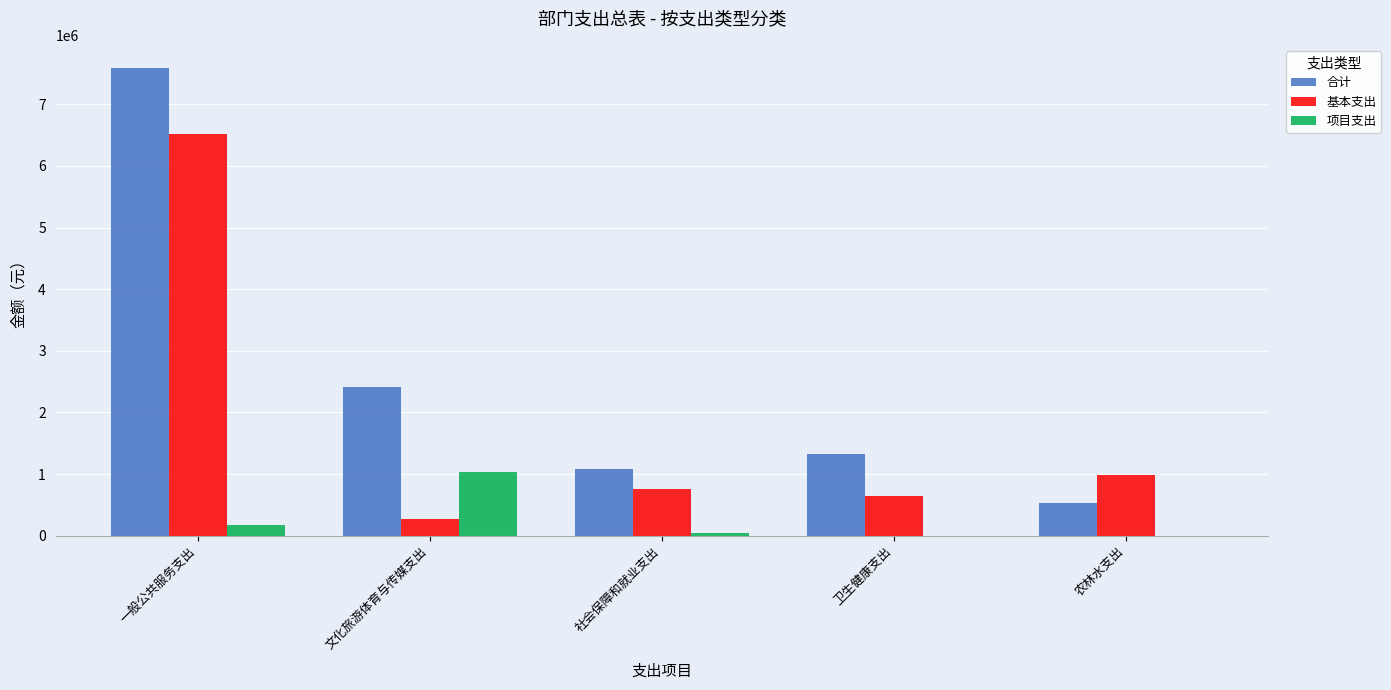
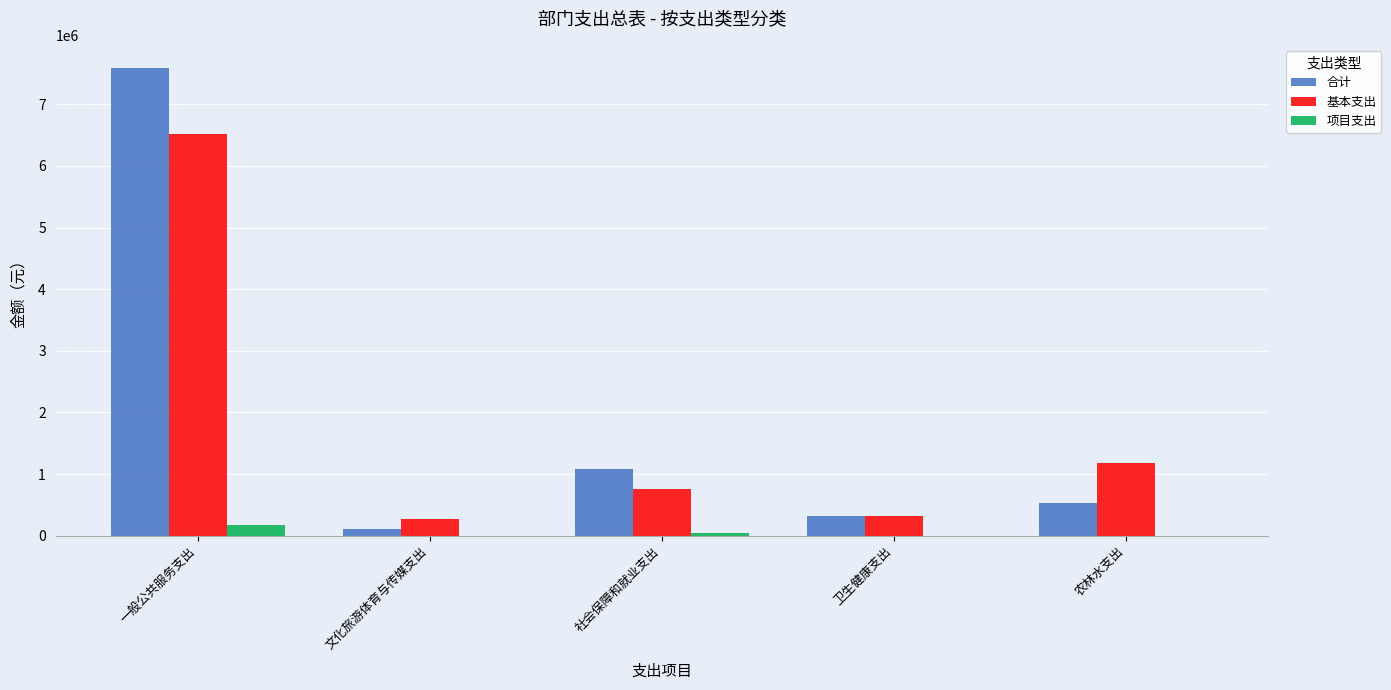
合计, 文化旅游体育与传媒支出: 2400000 -> 100000
项目支出, 文化旅游体育与传媒支出: 1000000 -> 0
合计, 卫生健康支出: 1300000 -> 300000
基本支出, 卫生健康支出: 700000 -> 300000
基本支出, 农林水支出: 1000000 -> 1200000
